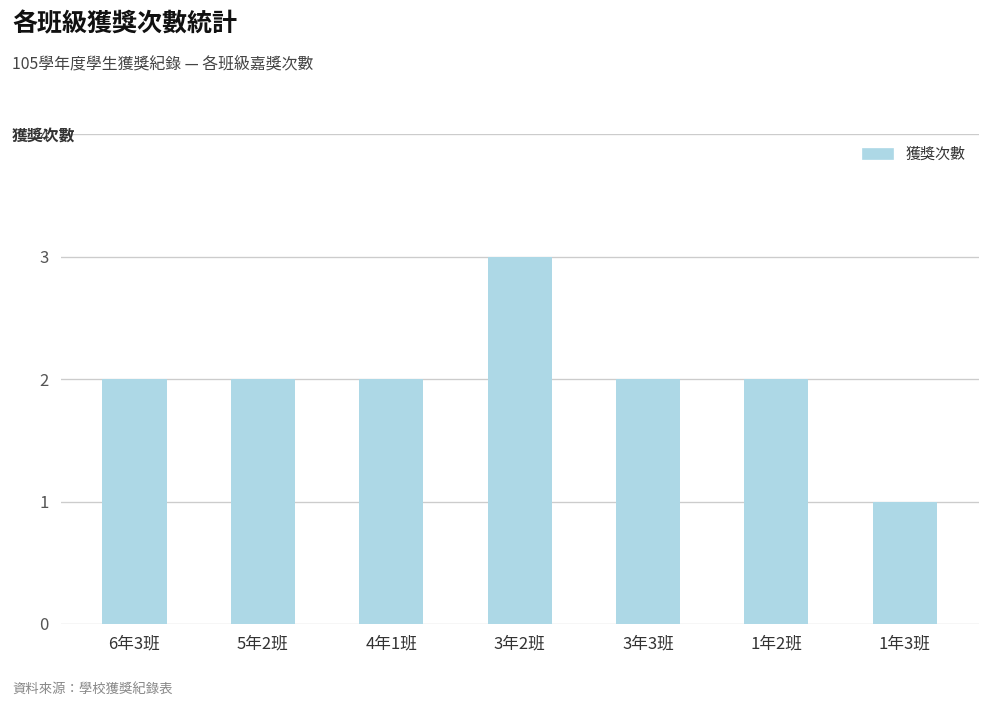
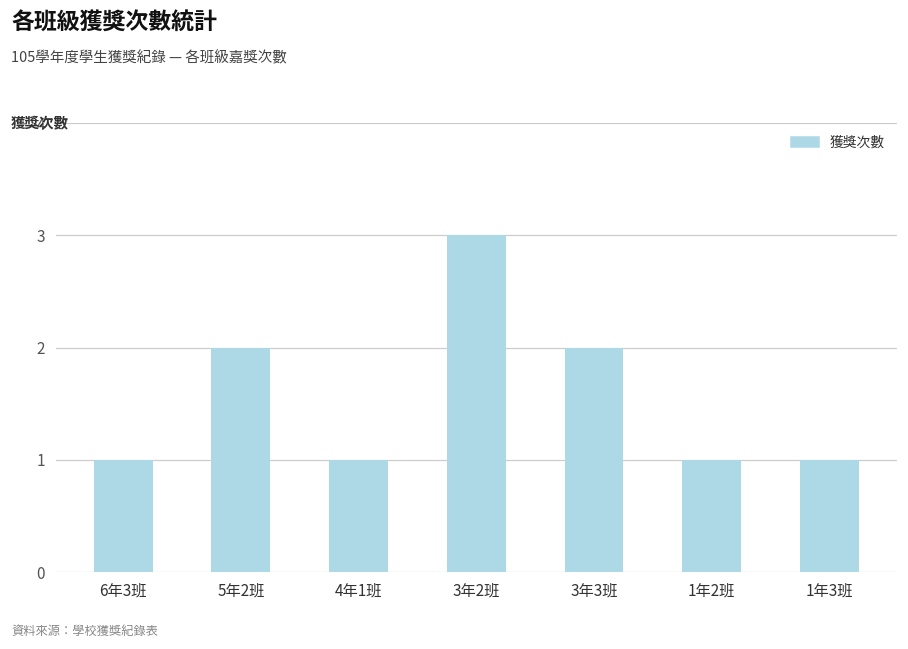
6年3班: 2 -> 1
4年1班: 2 -> 1
1年2班: 2 -> 1
